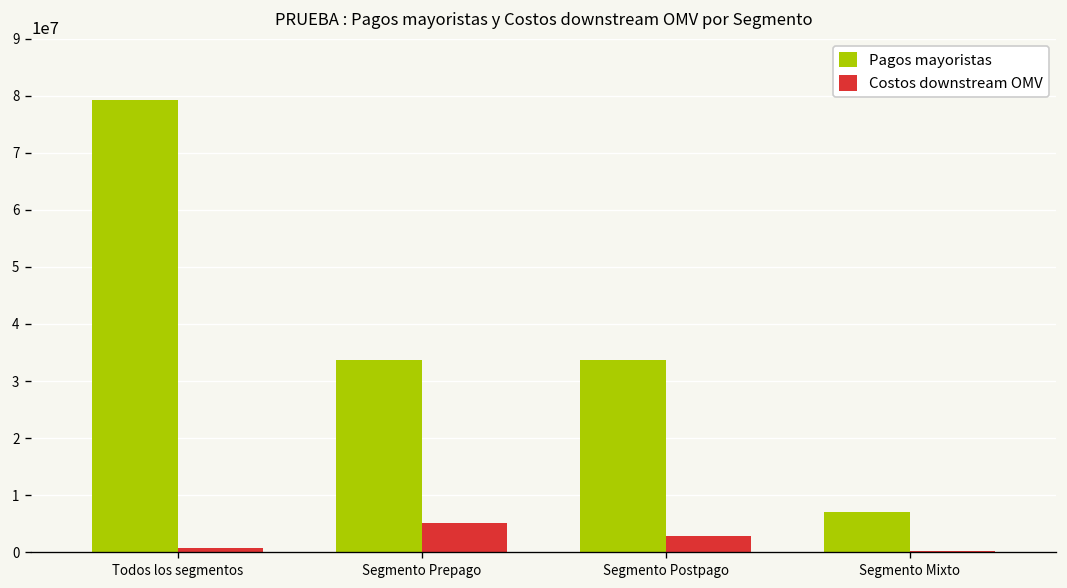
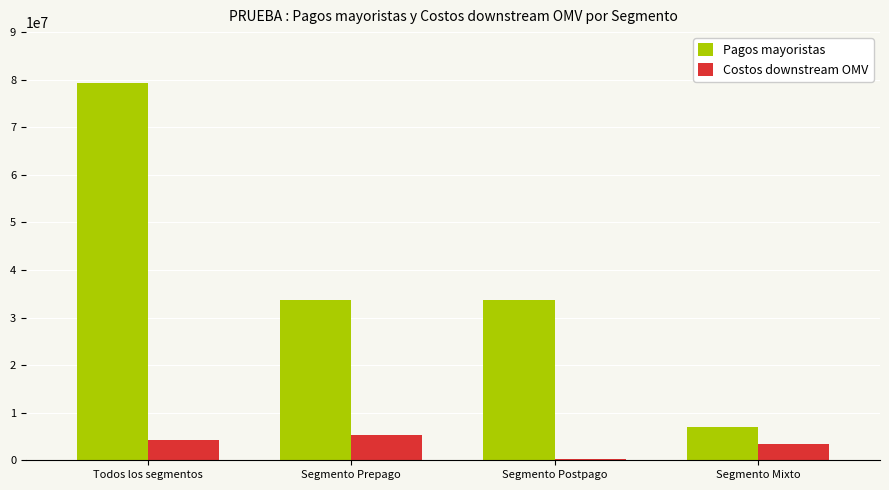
Costos downstream OMV, Todos los segmentos: 1000000 -> 4000000
Costos downstream OMV, Segmento Postpago: 3000000 -> 0
Costos downstream OMV, Segmento Mixto: 0 -> 3000000
